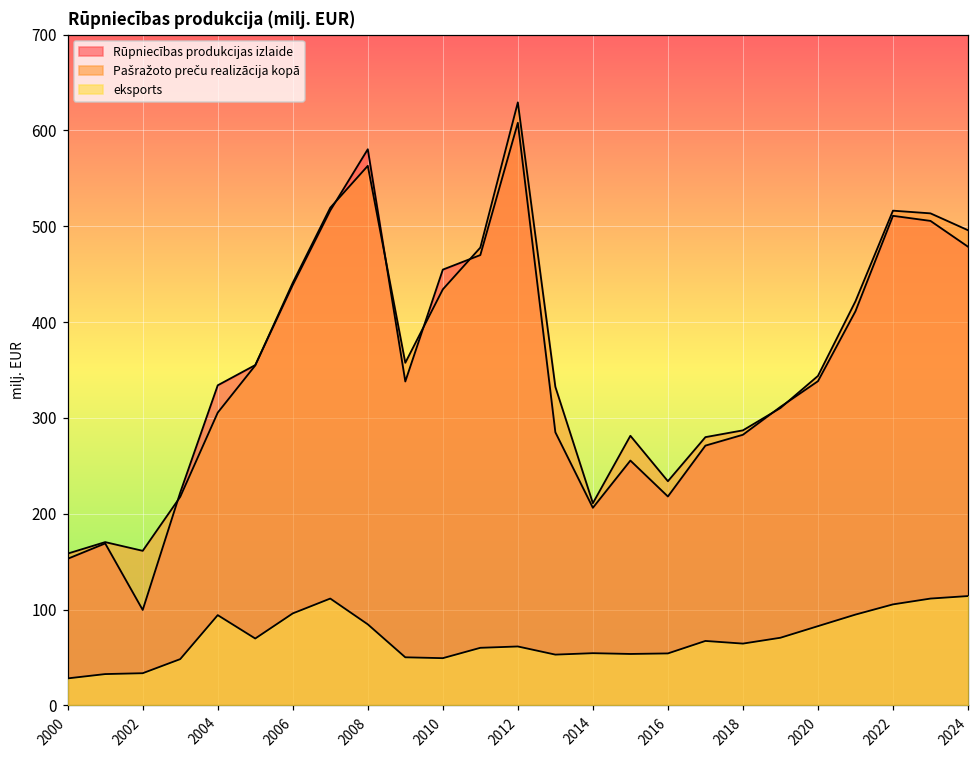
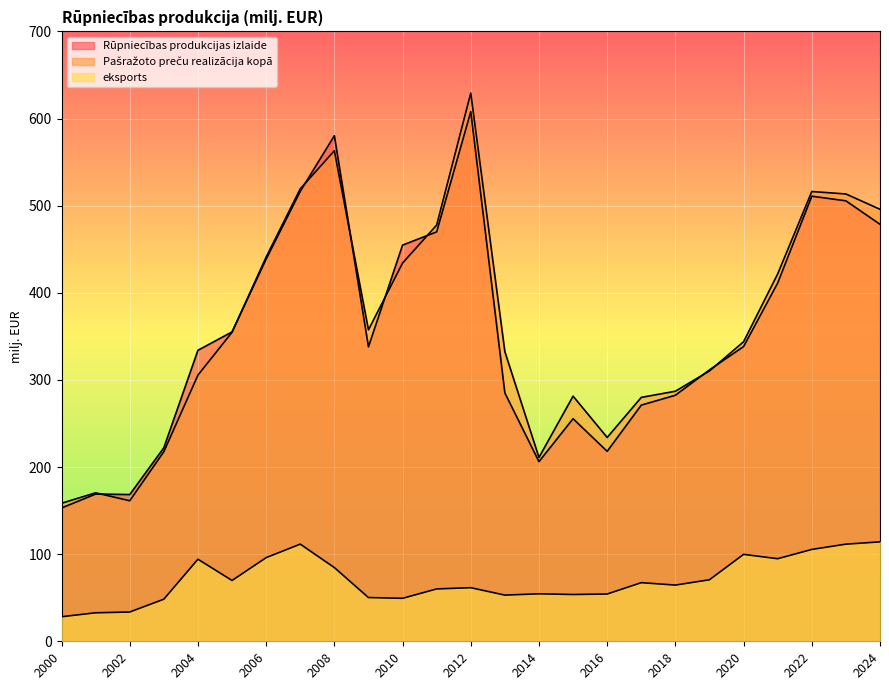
Rūpniecības produkcijas izlaide, 2002: 100 -> 170
eksports, 2020: 80 -> 100
